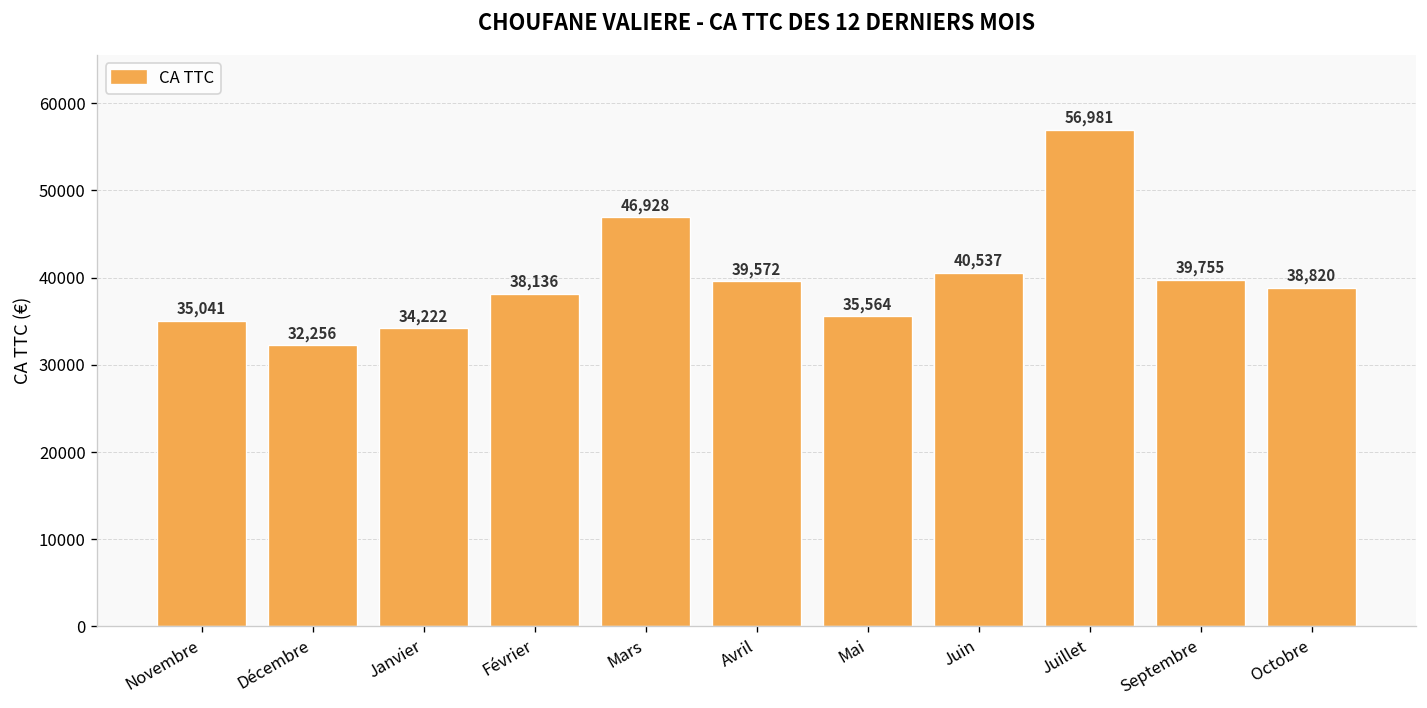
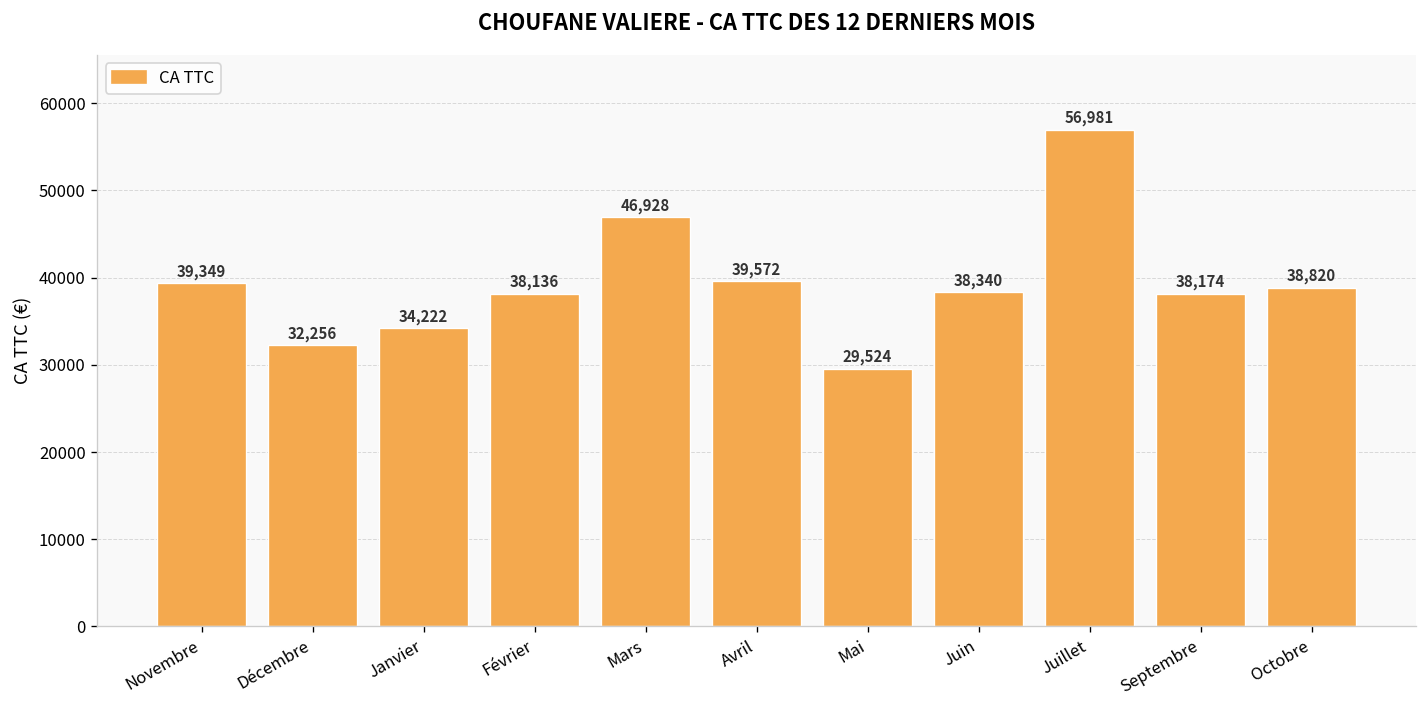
Novembre: 35,041 -> 39,349
Mai: 35,564 -> 29,524
Juin: 40,537 -> 38,340
Septembre: 39,755 -> 38,174
